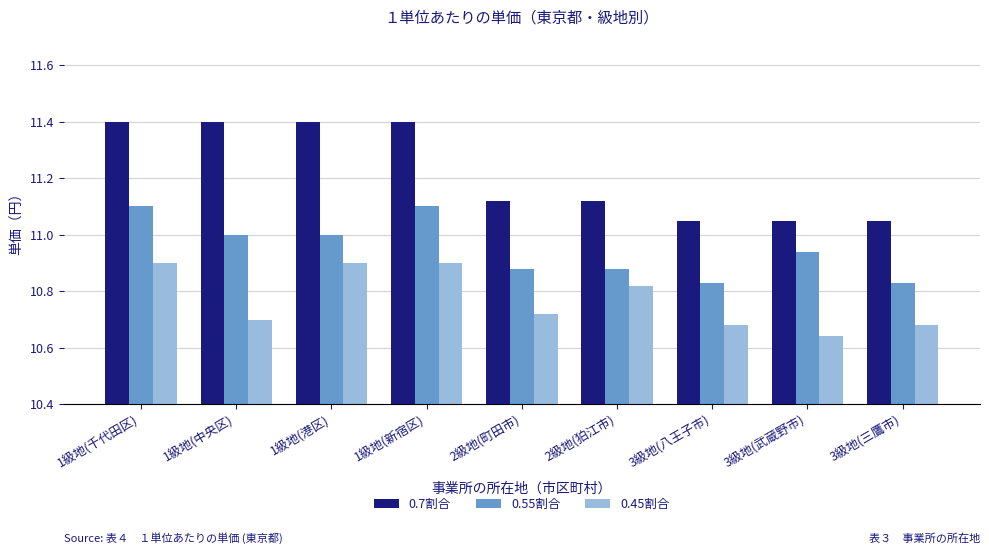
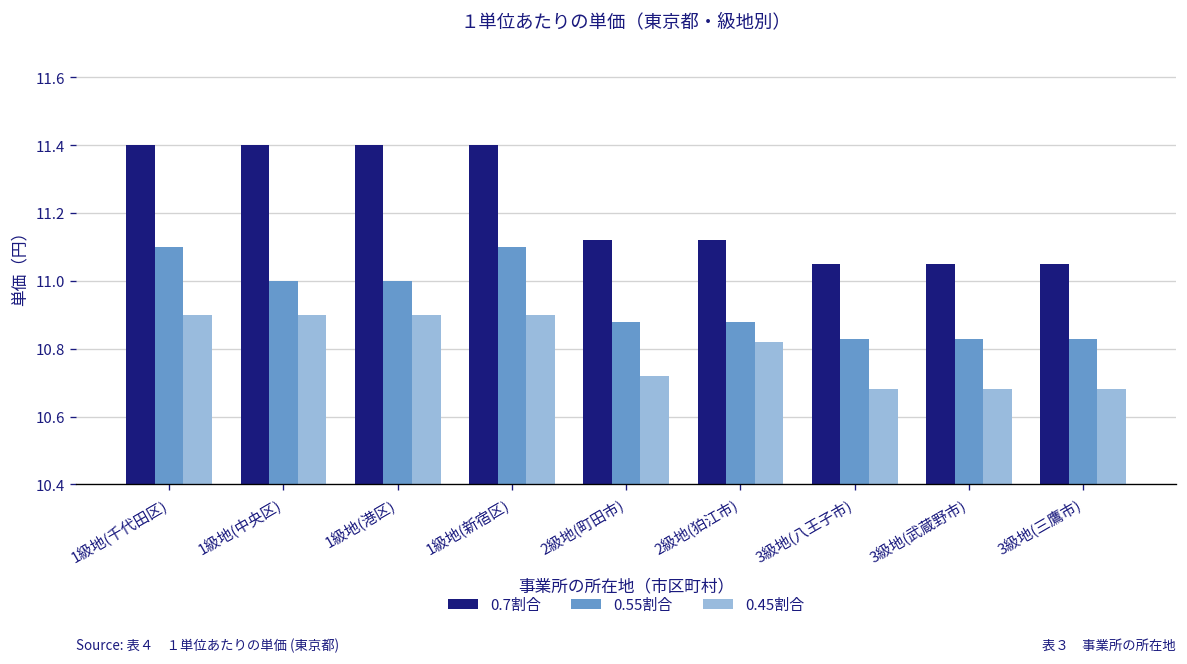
0.45割合, 1級地(中央区): 10.7 -> 10.9
0.55割合, 3級地(武蔵野市): 10.94 -> 10.83
0.45割合, 3級地(武蔵野市): 10.64 -> 10.68
